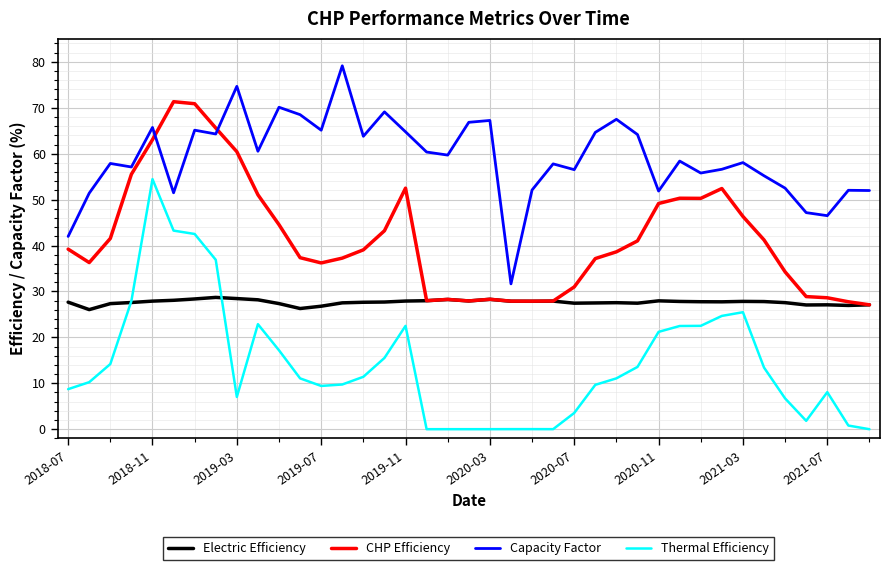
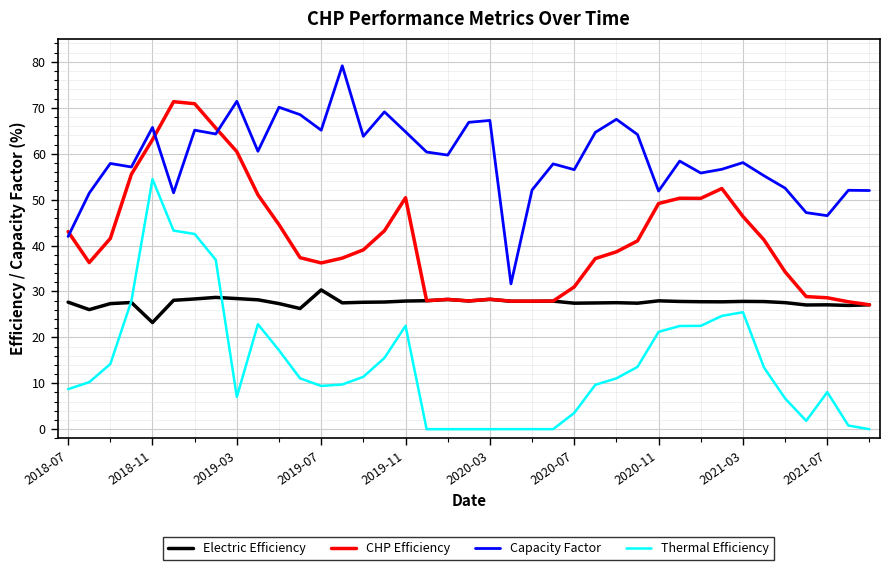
CHP Efficiency, 2018-07: 39 -> 43
Electric Efficiency, 2018-11: 28 -> 23
Capacity Factor, 2019-03: 75 -> 71
Electric Efficiency, 2019-07: 27 -> 30
CHP Efficiency, 2019-11: 52 -> 50
